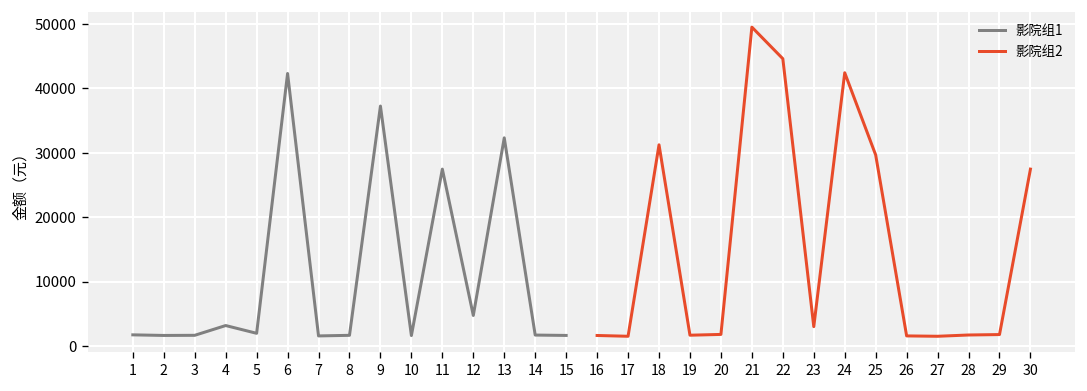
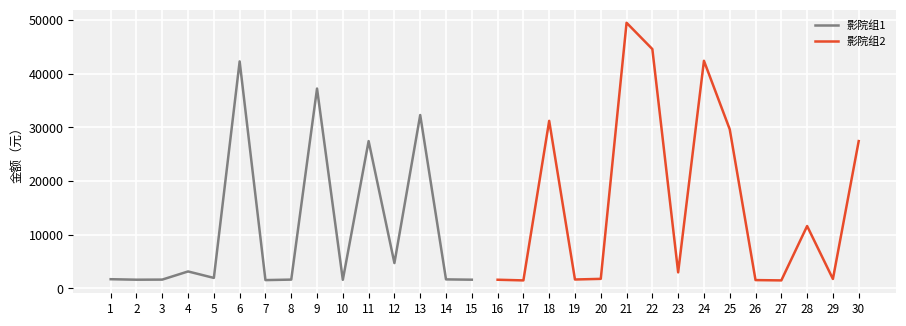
影院组2, 28: 2000 -> 12000
